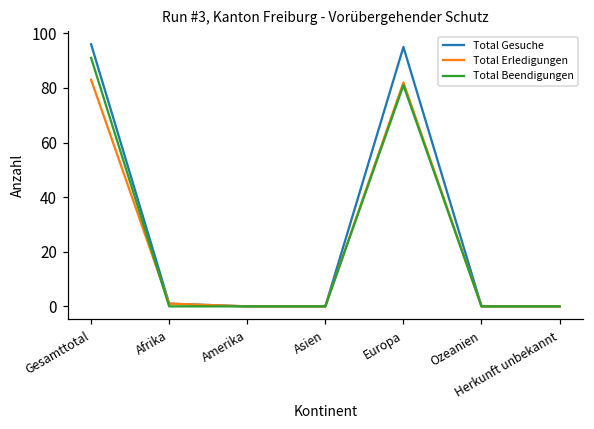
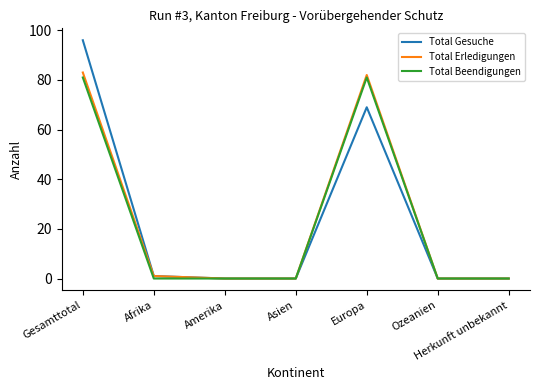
Total Beendigungen, Gesamttotal: 91 -> 81
Total Gesuche, Europa: 95 -> 69
